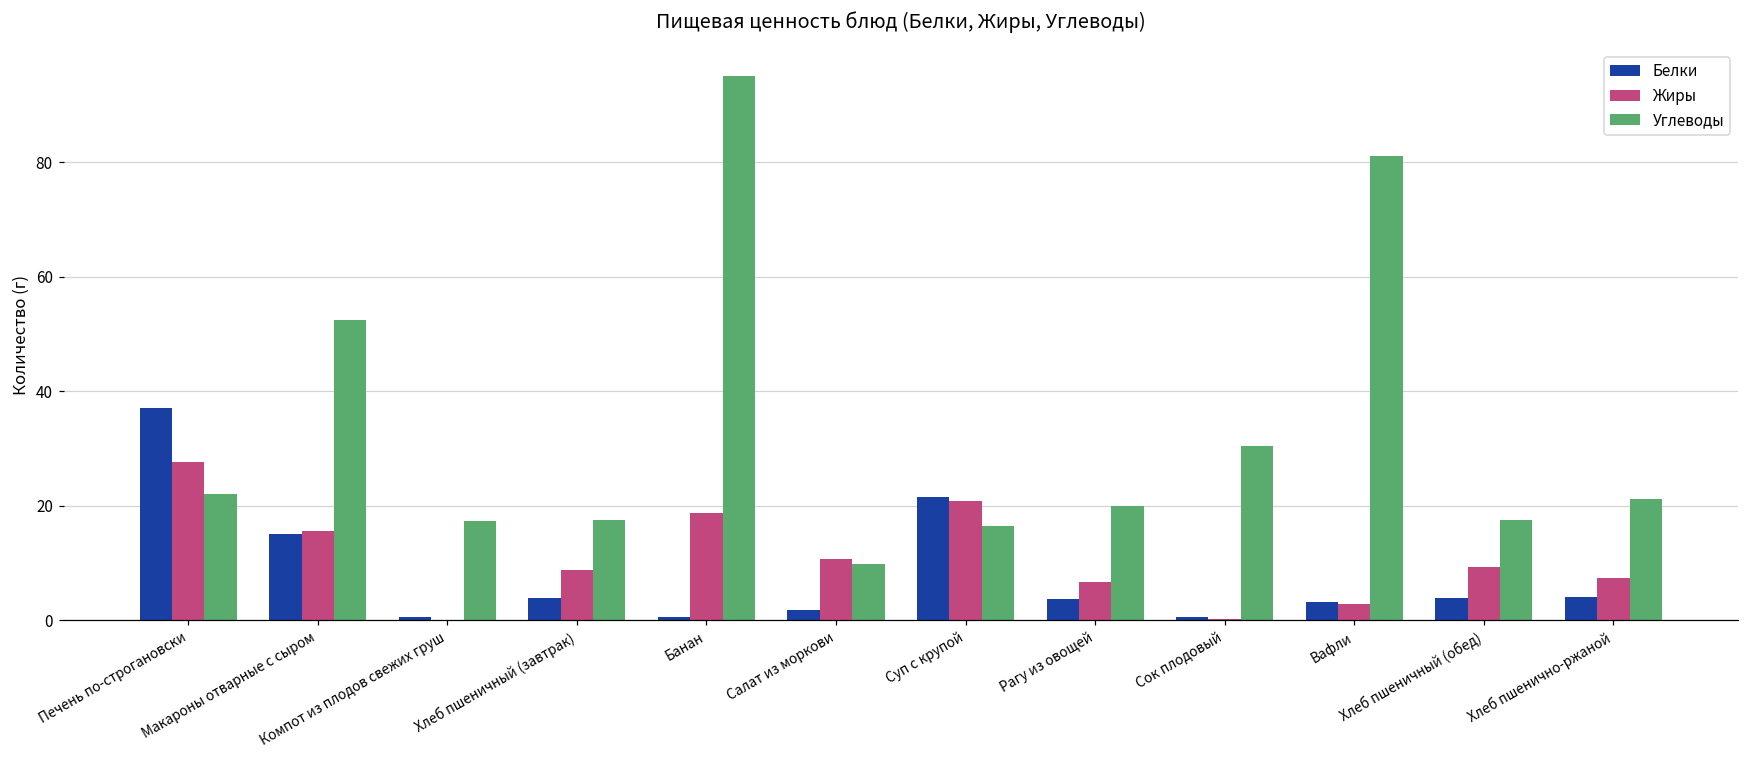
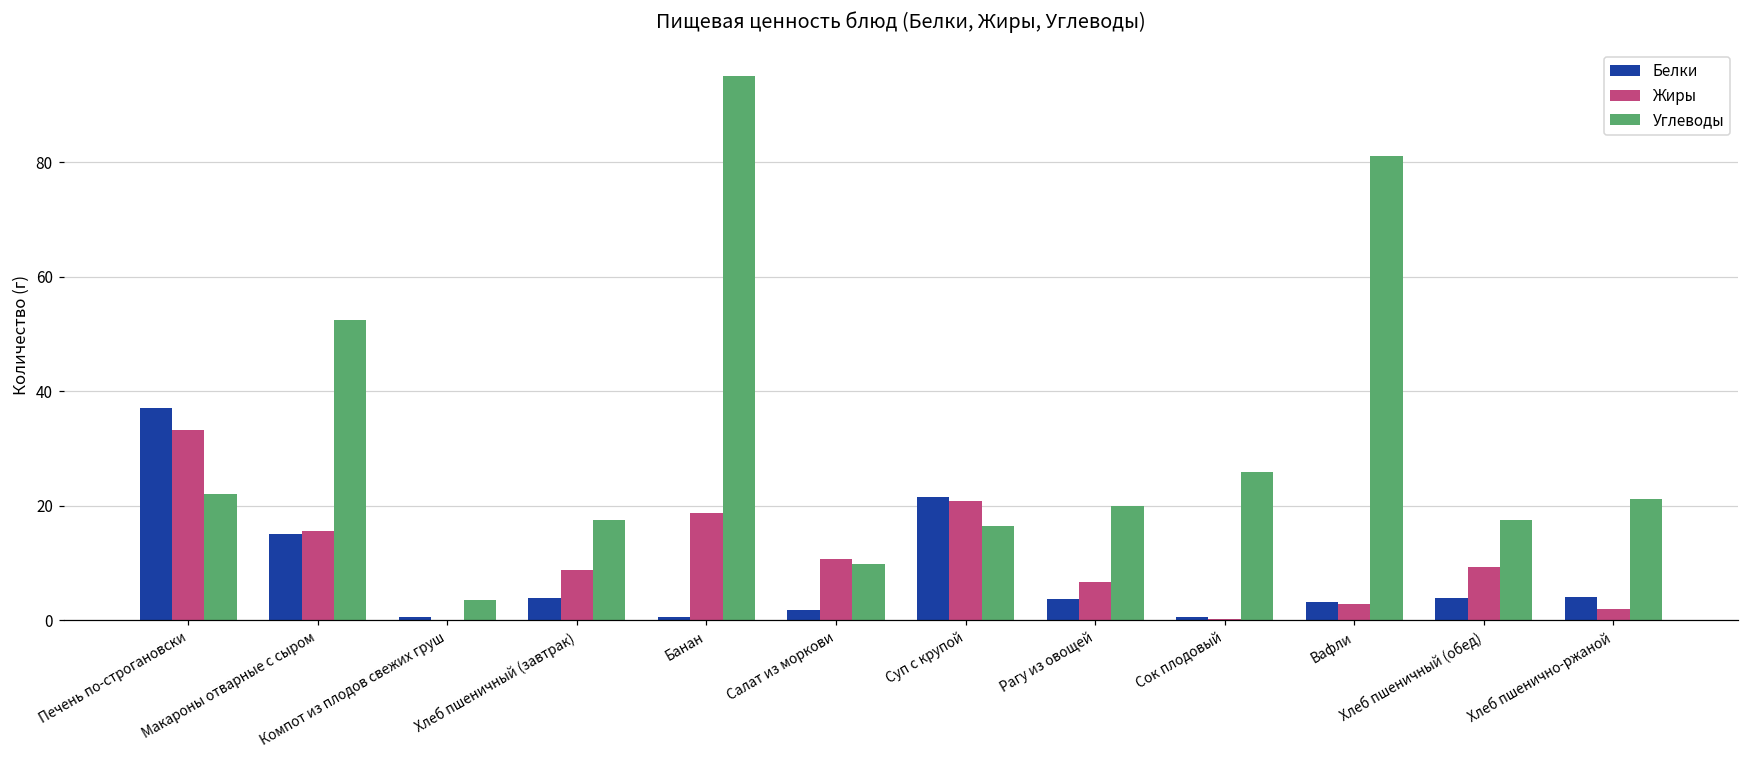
Жиры, Печень по-строгановски: 28 -> 33
Углеводы, Компот из плодов свежих груш: 17 -> 4
Углеводы, Сок плодовый: 30 -> 26
Жиры, Хлеб пшенично-ржаной: 7 -> 2
